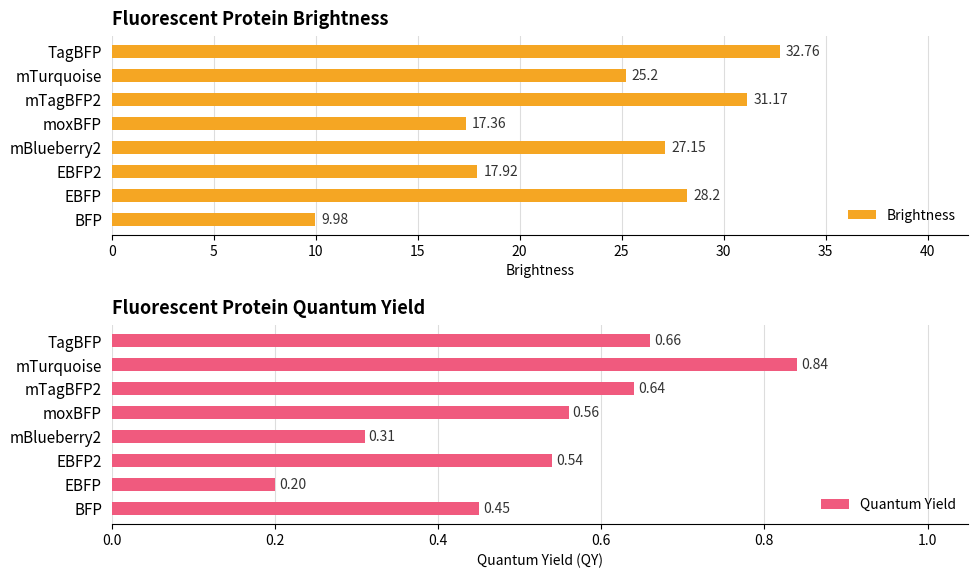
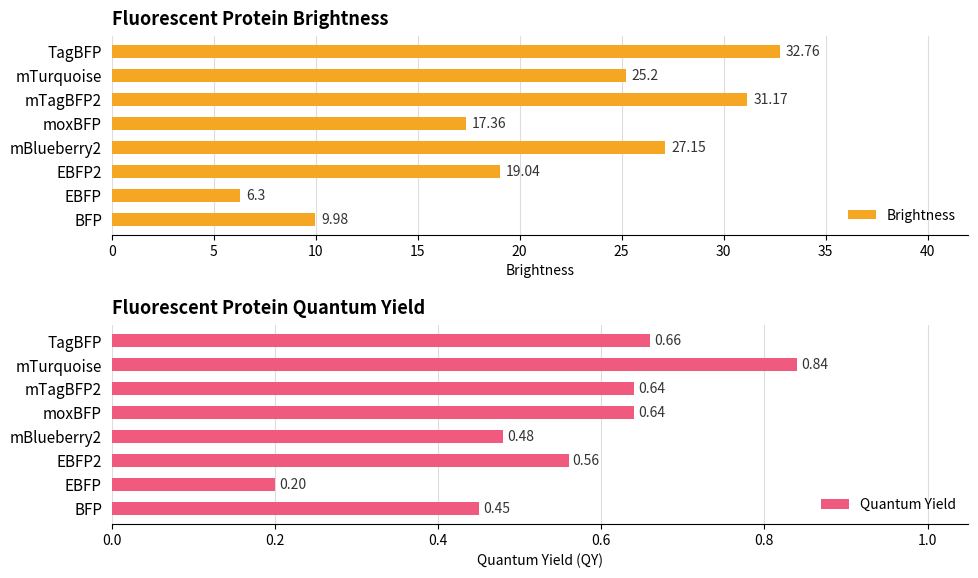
Fluorescent Protein Brightness, EBFP2: 17.92 -> 19.04
Fluorescent Protein Brightness, EBFP: 28.2 -> 6.3
Fluorescent Protein Quantum Yield, moxBFP: 0.56 -> 0.64
Fluorescent Protein Quantum Yield, mBlueberry2: 0.31 -> 0.48
Fluorescent Protein Quantum Yield, EBFP2: 0.54 -> 0.56
